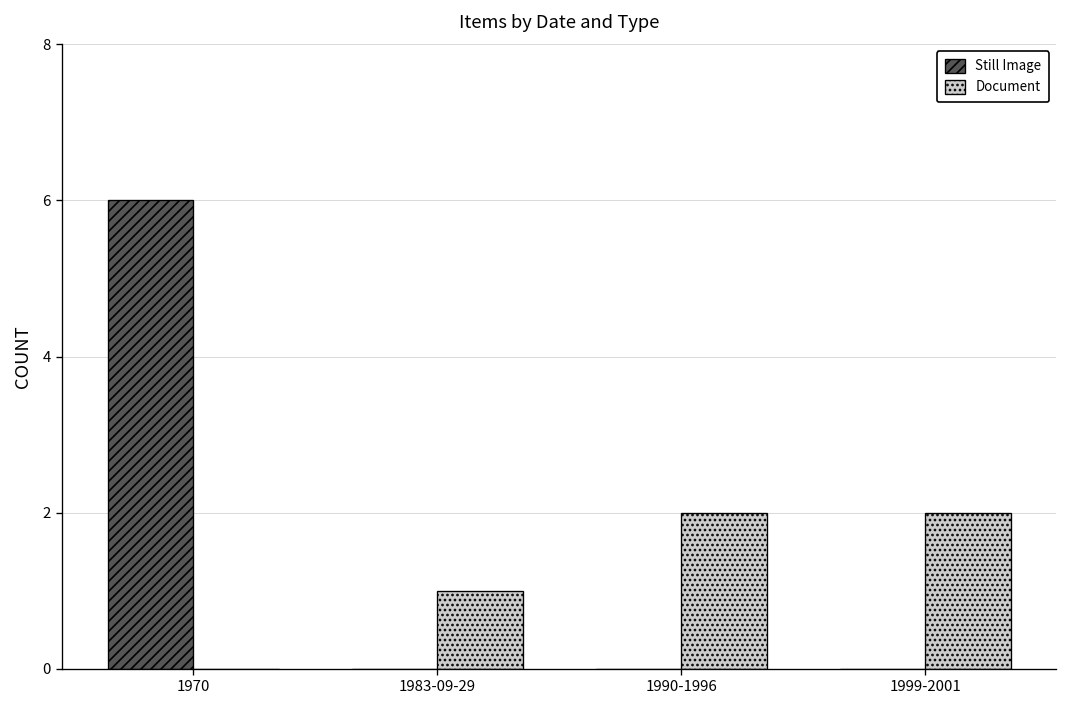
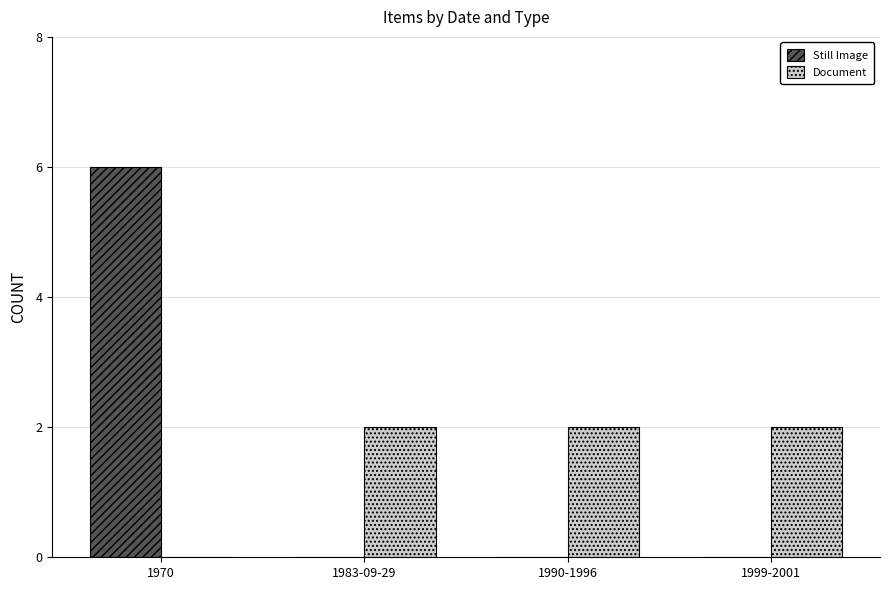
Document, 1983-09-29: 1 -> 2
